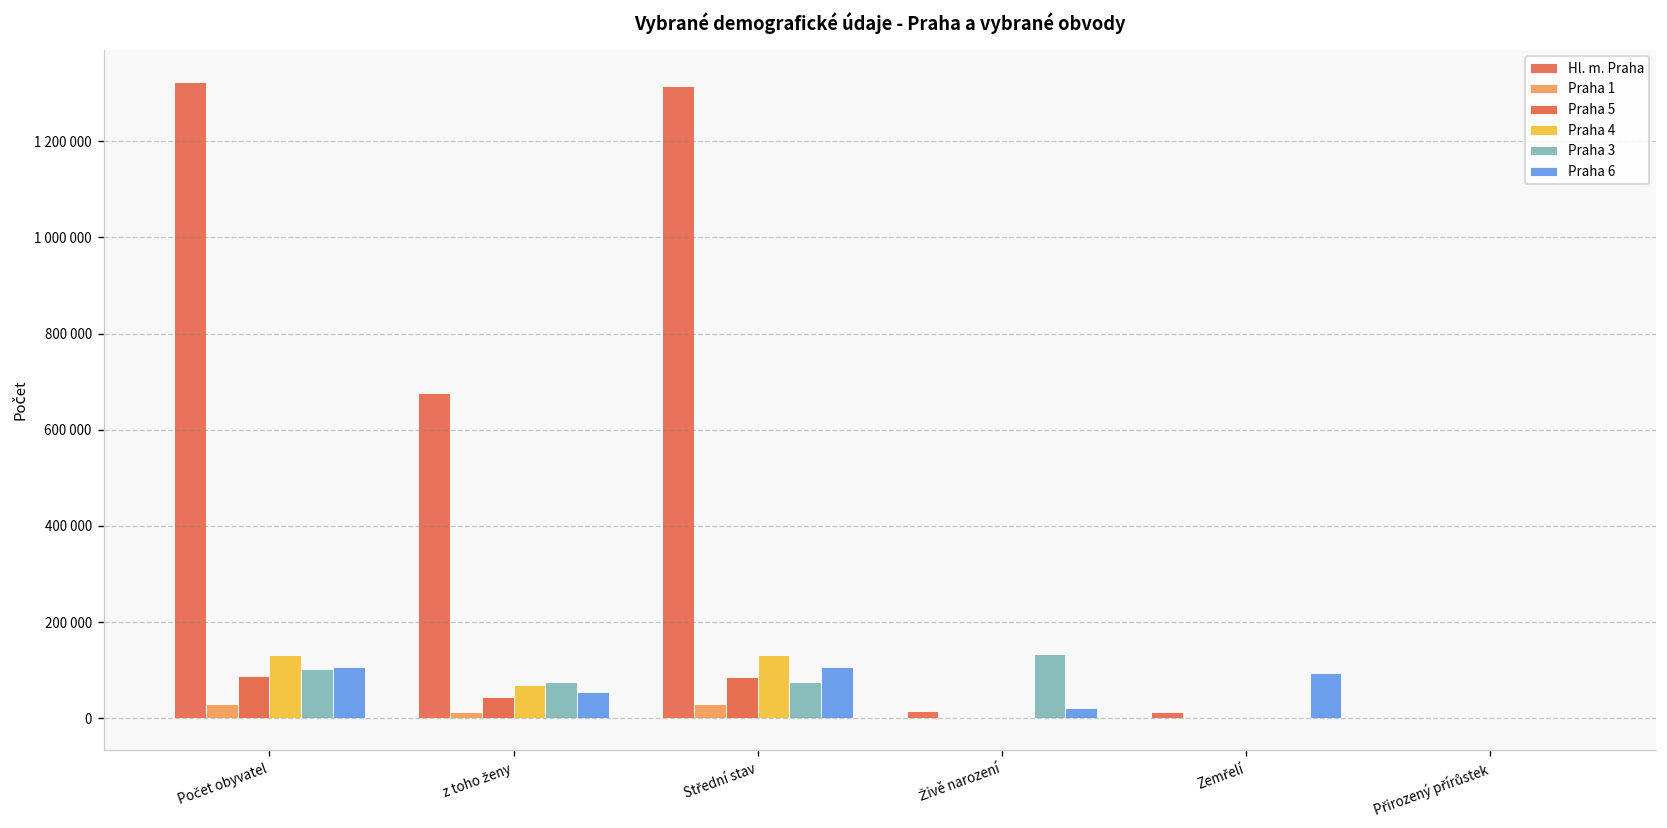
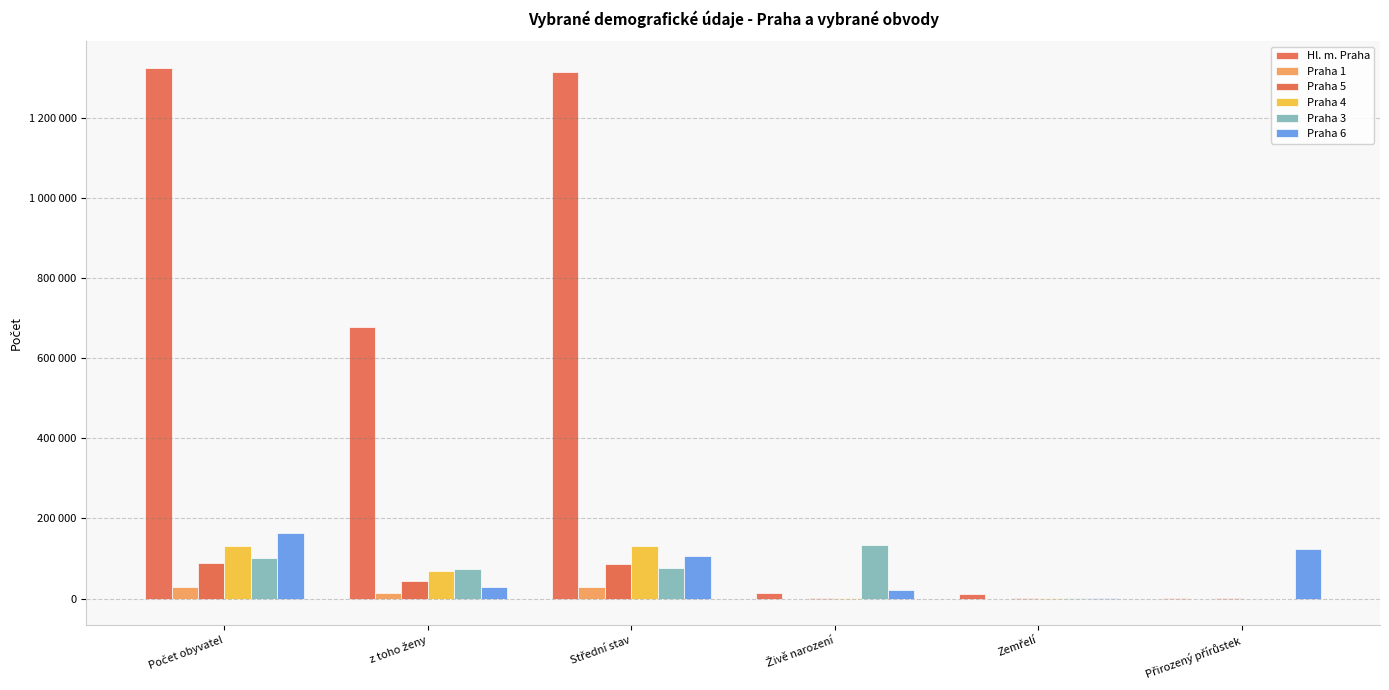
Praha 6, Počet obyvatel: 110000 -> 160000
Praha 6, z toho ženy: 60000 -> 30000
Praha 6, Zemřelí: 100000 -> 0
Praha 6, Přirozený přírůstek: 0 -> 120000
